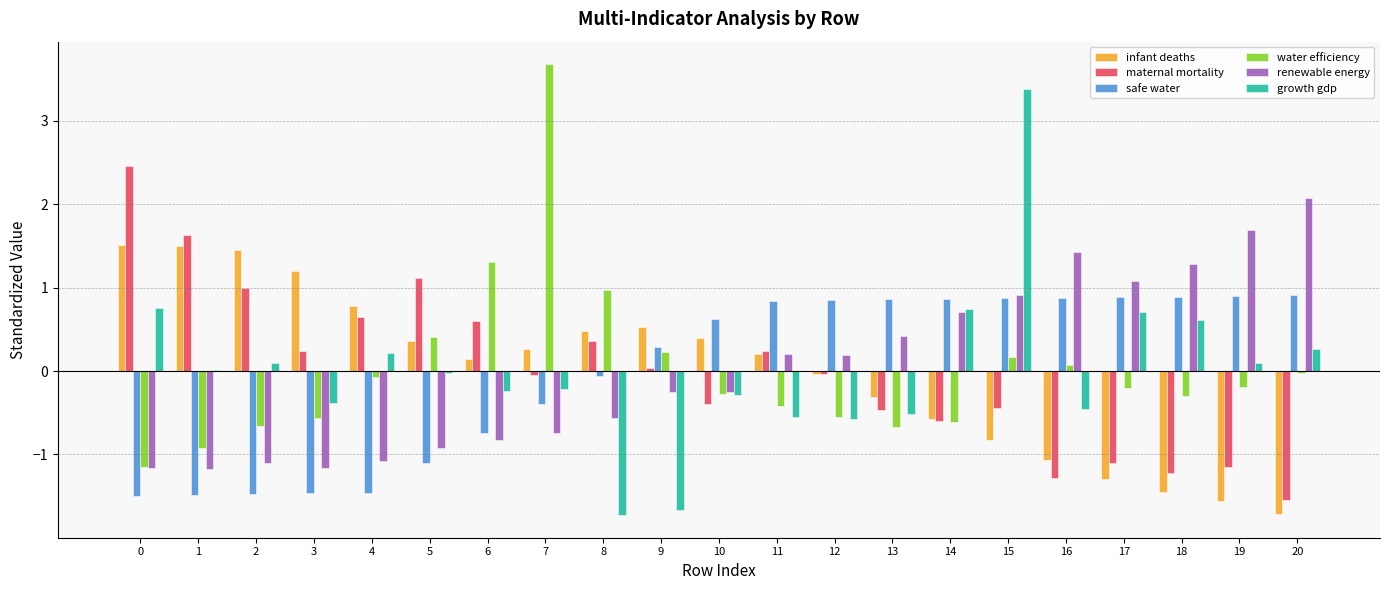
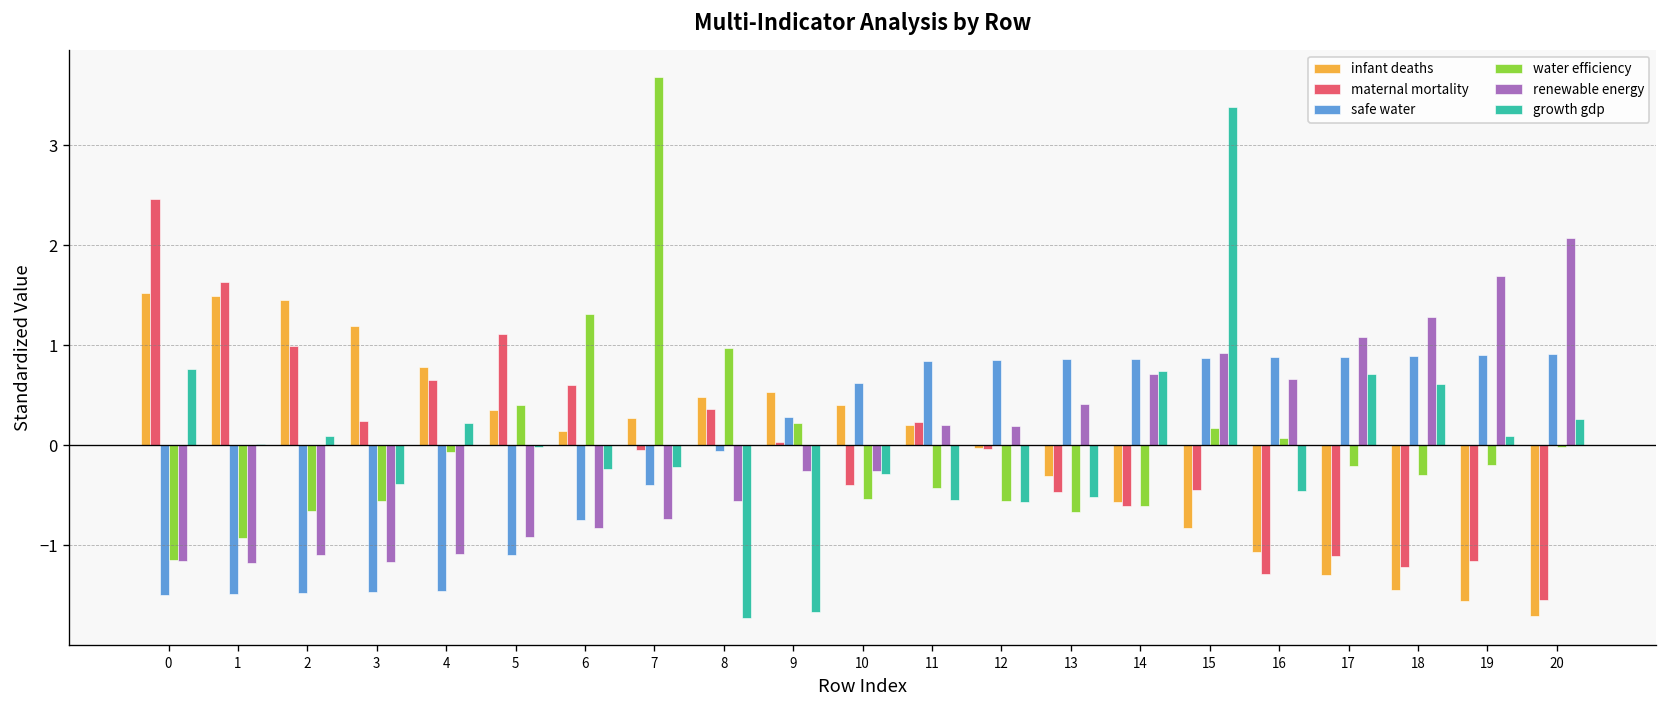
water efficiency, 10: -0.3 -> -0.5
renewable energy, 16: 1.4 -> 0.7
